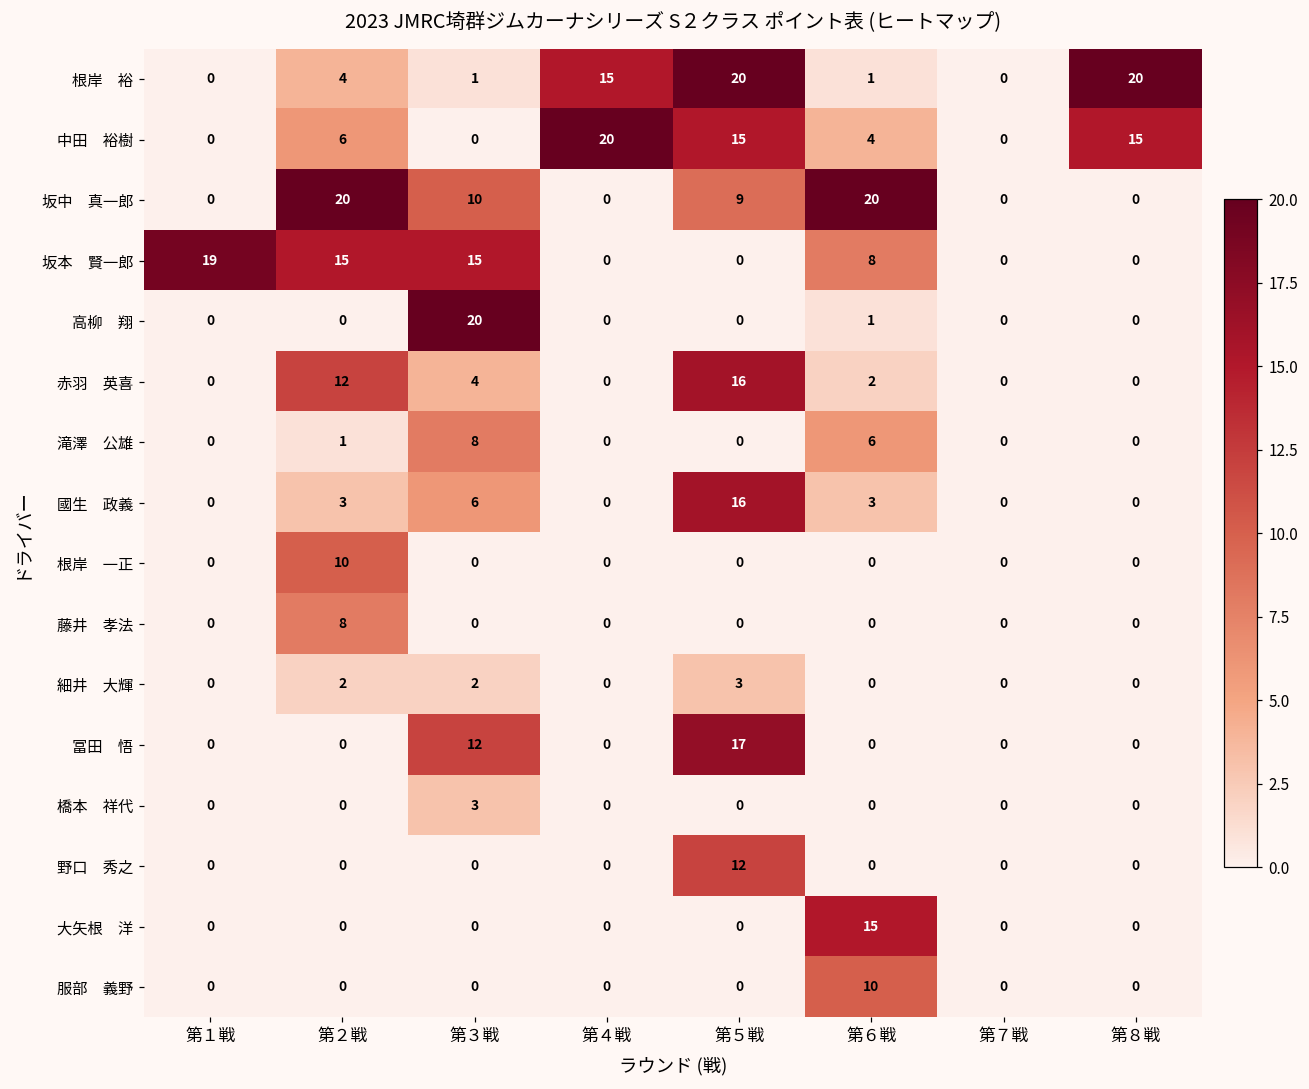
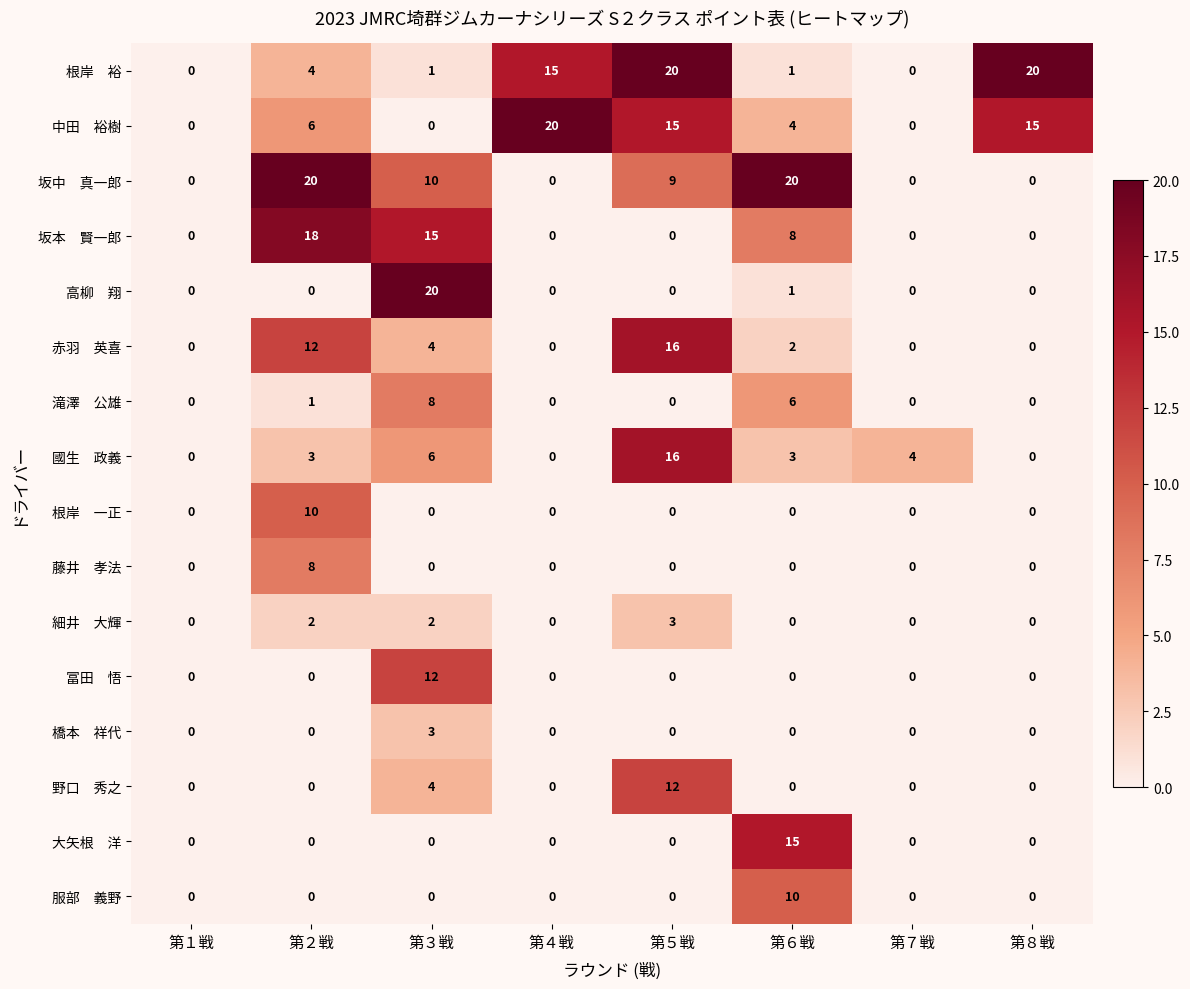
坂本 賢一郎, 第１戦: 19 -> 0
坂本 賢一郎, 第２戦: 15 -> 18
國生 政義, 第７戦: 0 -> 4
冨田 悟, 第５戦: 17 -> 0
野口 秀之, 第３戦: 0 -> 4
